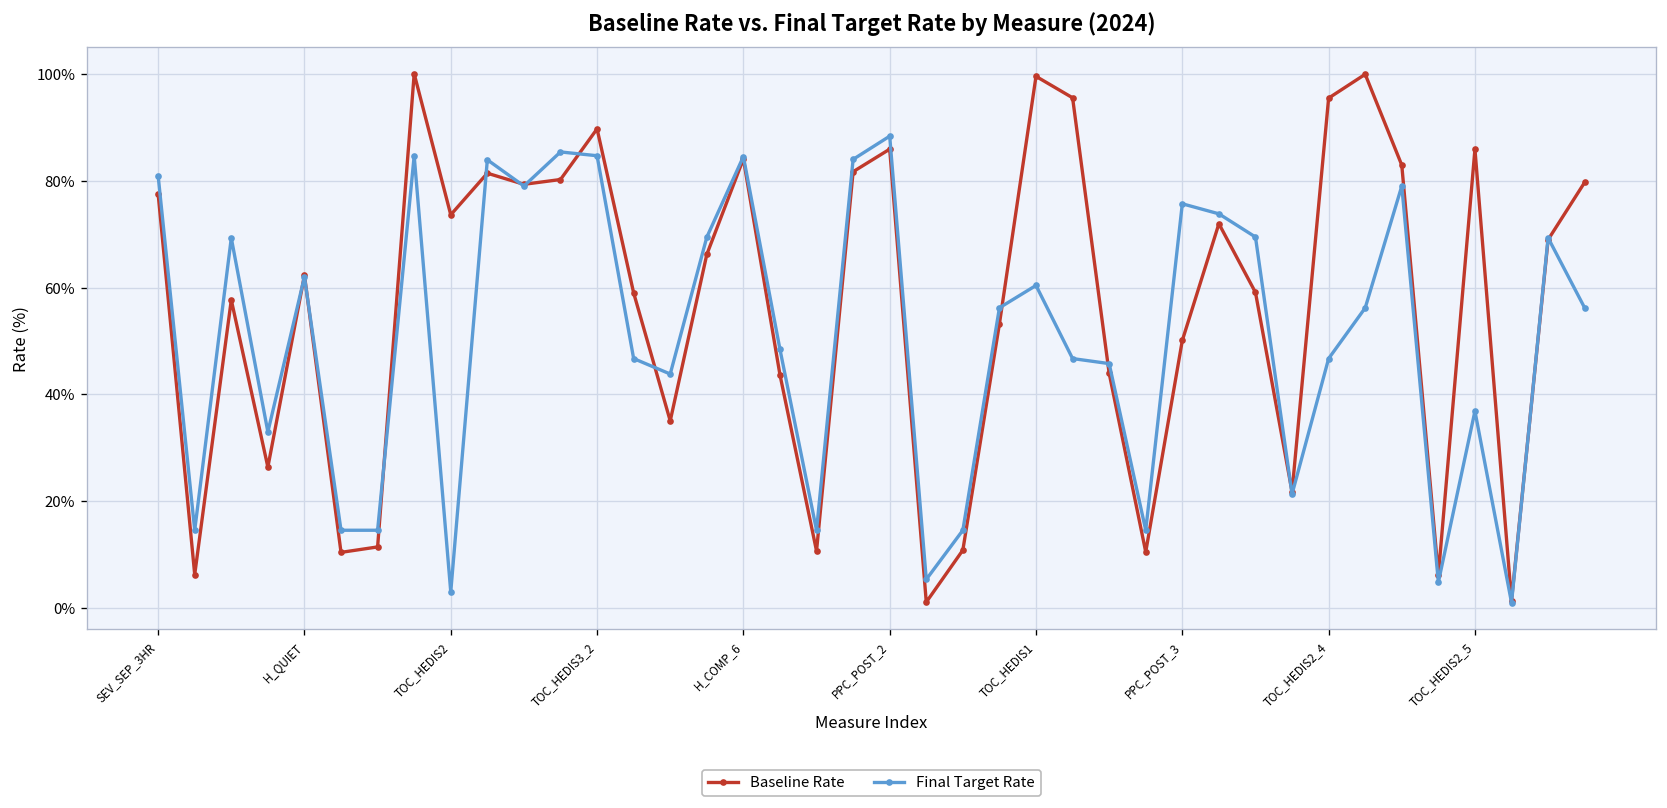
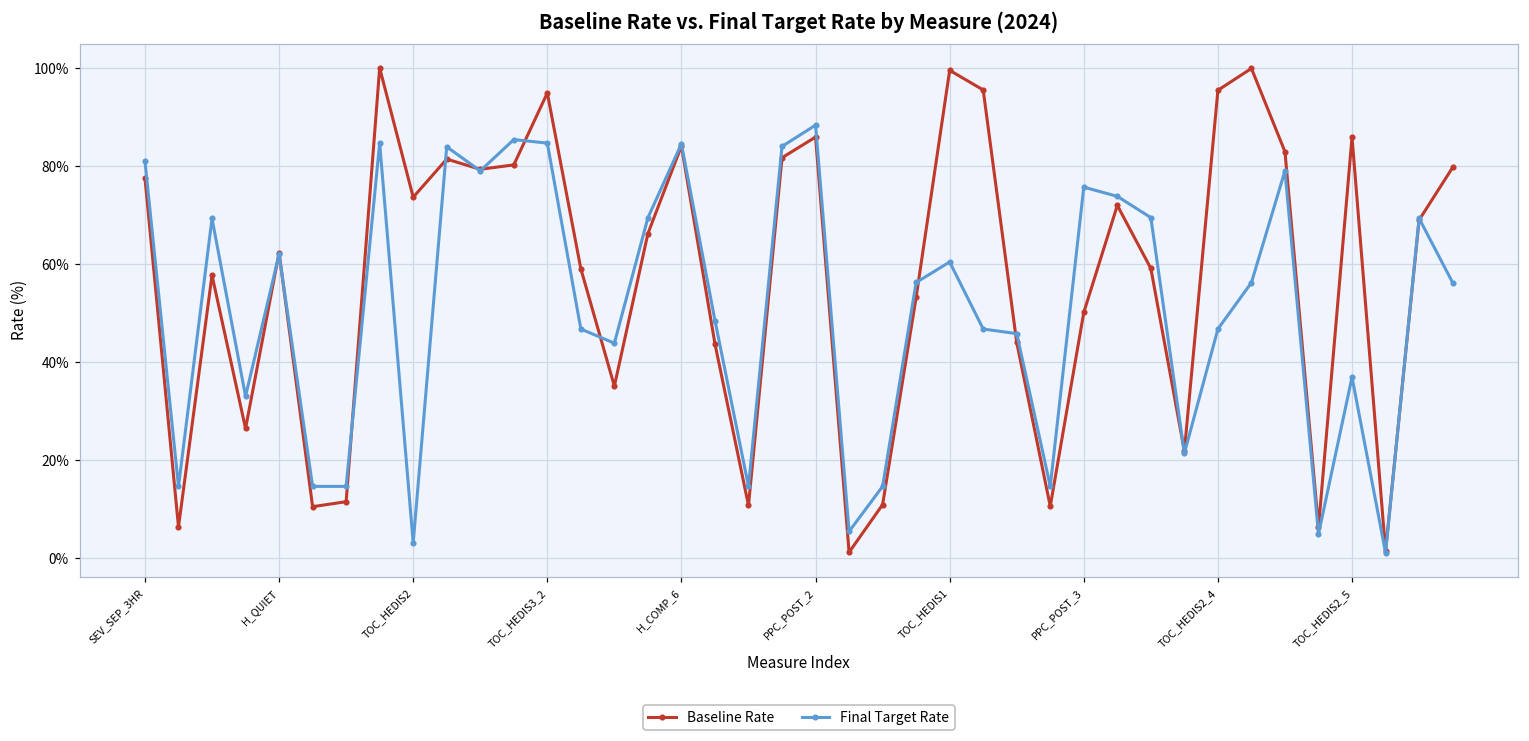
Baseline Rate, TOC_HEDIS3_2: 90% -> 95%
